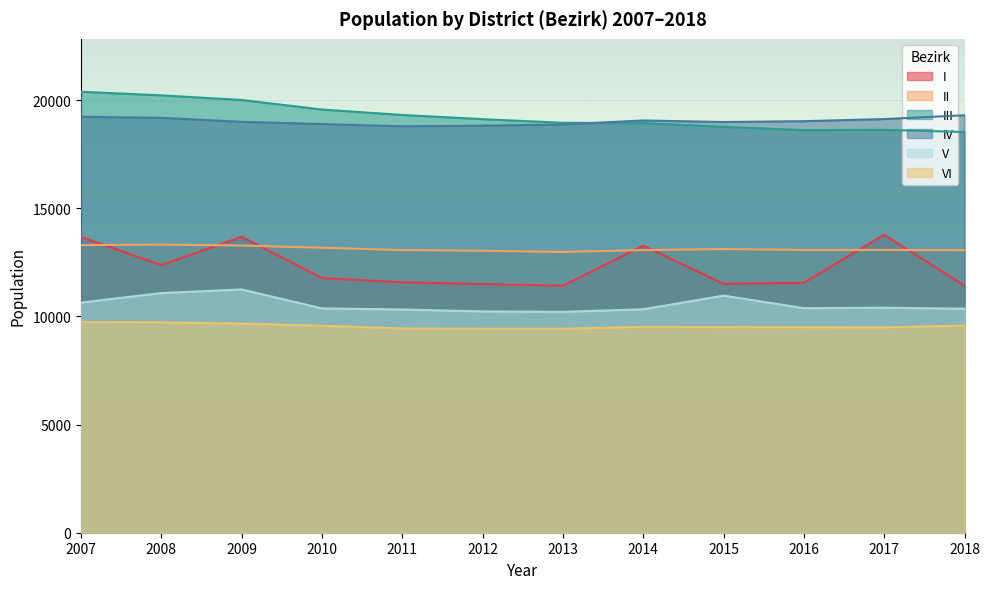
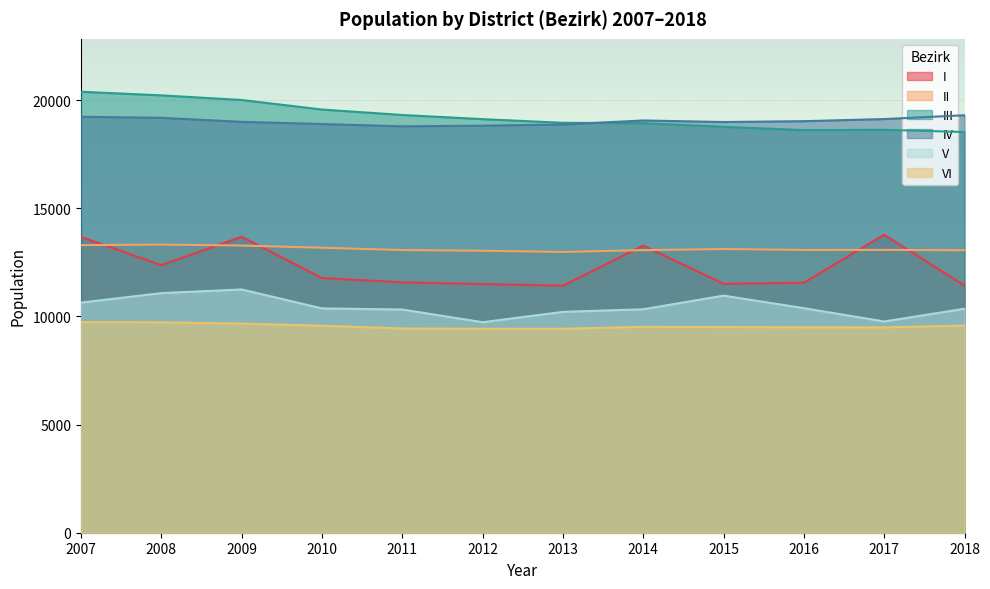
V, 2012: 10200 -> 9700
V, 2017: 10400 -> 9800
